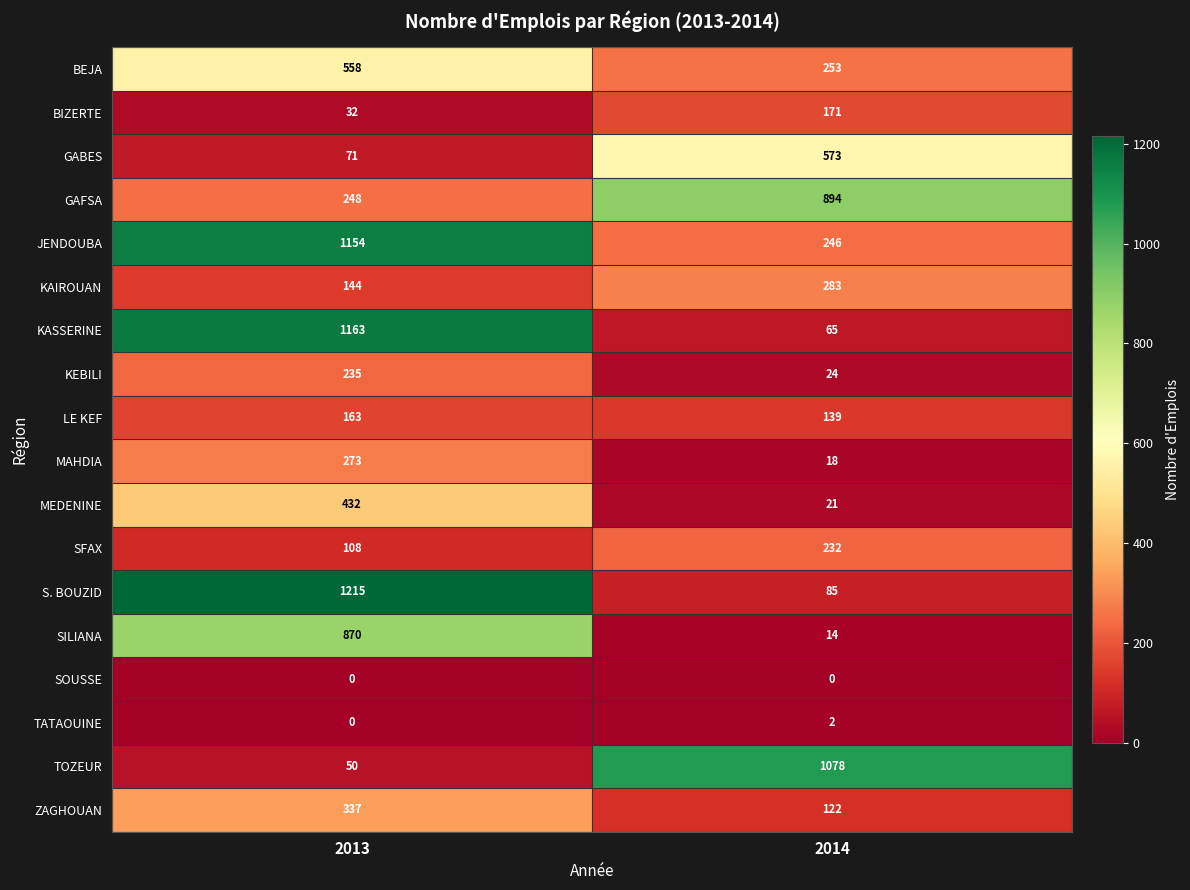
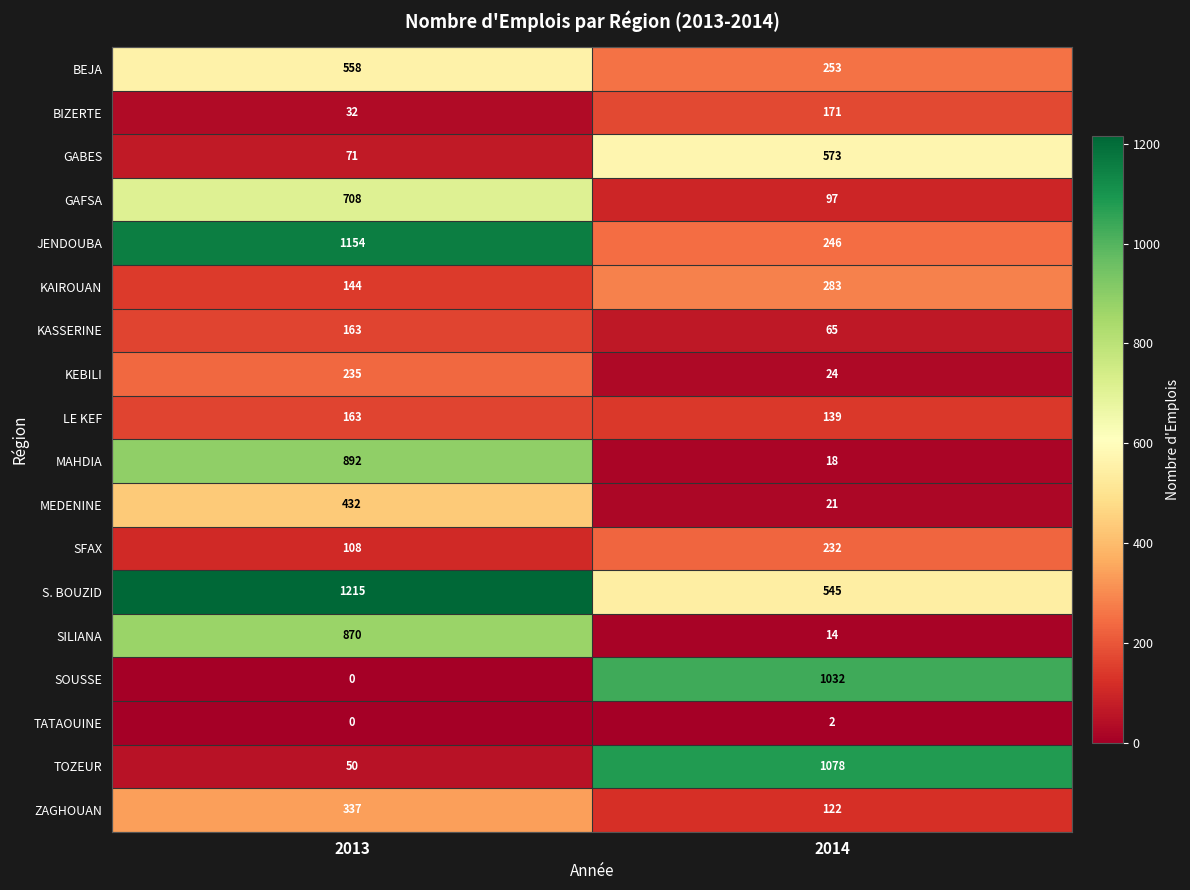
GAFSA, 2013: 248 -> 708
GAFSA, 2014: 894 -> 97
KASSERINE, 2013: 1163 -> 163
MAHDIA, 2013: 273 -> 892
S. BOUZID, 2014: 85 -> 545
SOUSSE, 2014: 0 -> 1032
